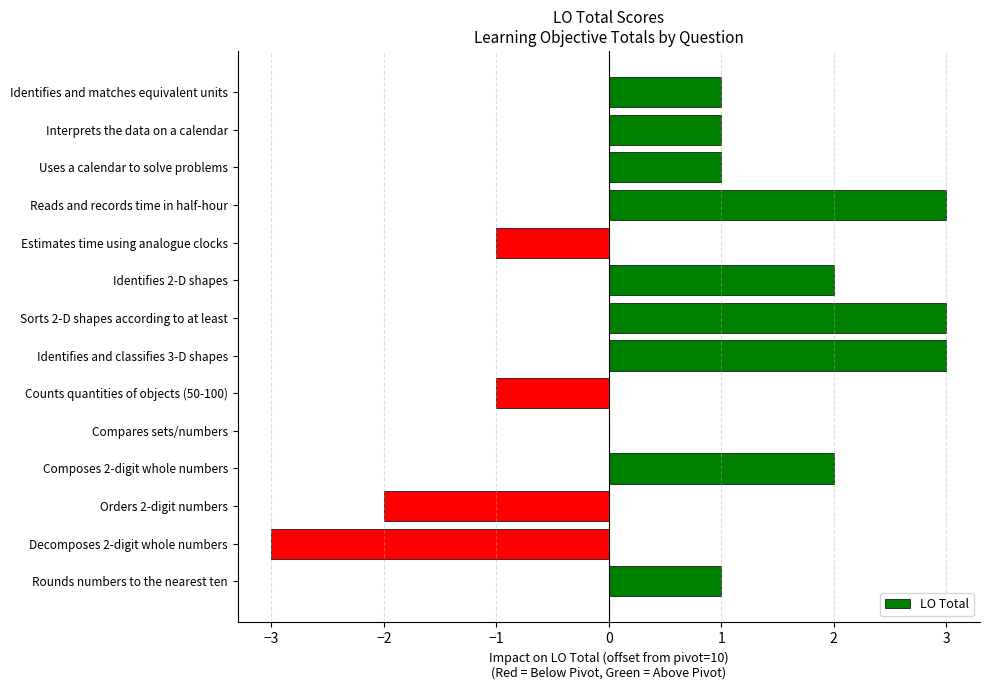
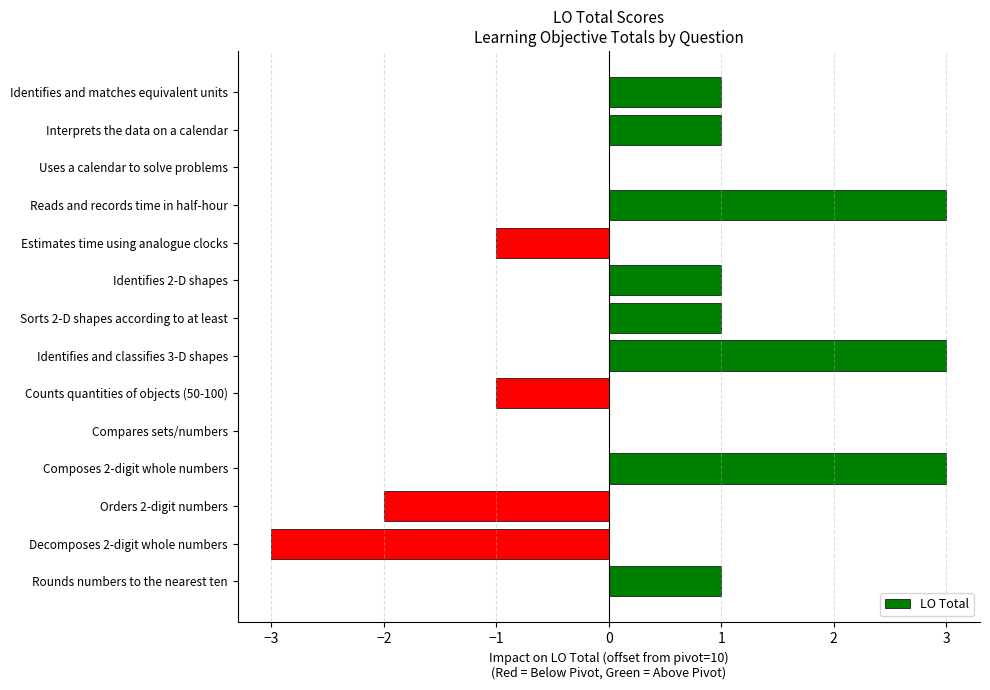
Uses a calendar to solve problems: 1.00 -> 0.00
Identifies 2-D shapes: 2.00 -> 1.00
Sorts 2-D shapes according to at least: 3.00 -> 1.00
Composes 2-digit whole numbers: 2.00 -> 3.00
